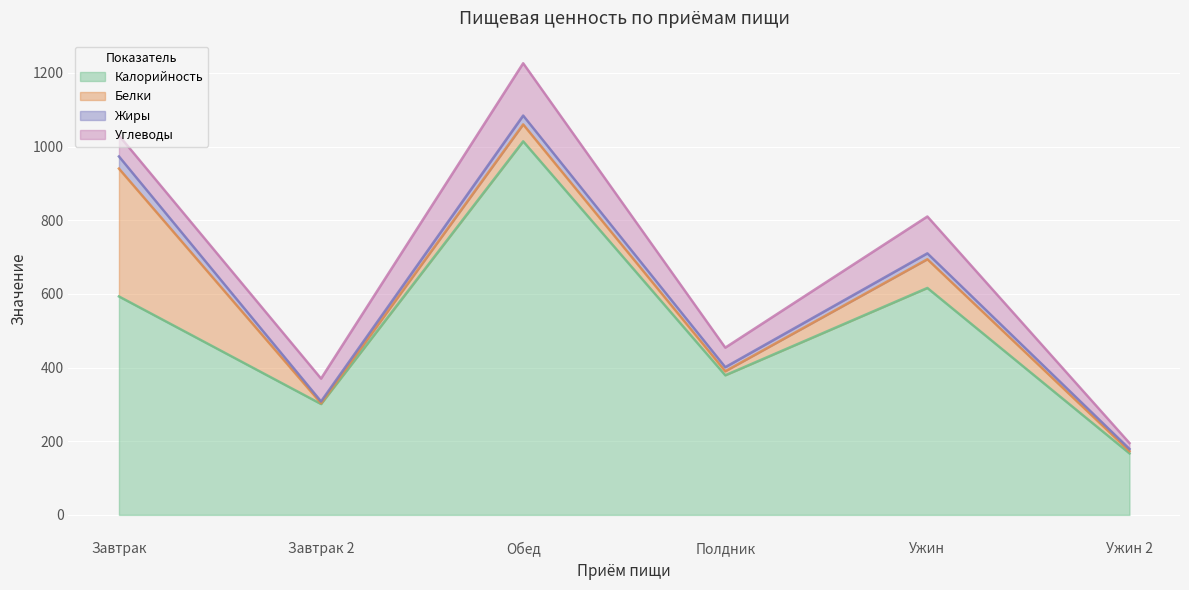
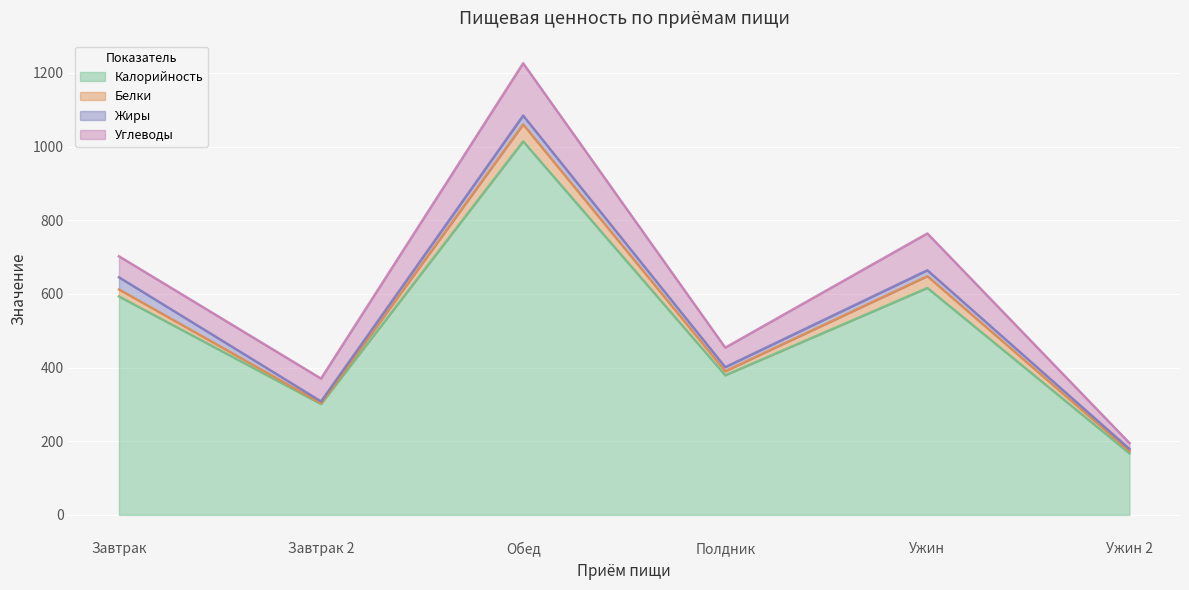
Белки, Завтрак: 350 -> 20
Белки, Ужин: 80 -> 30
